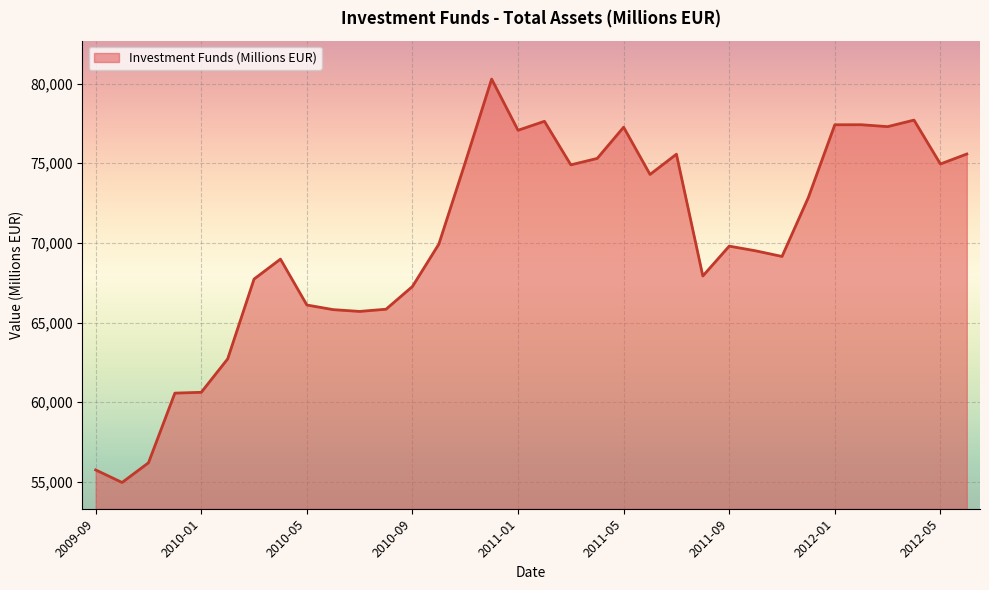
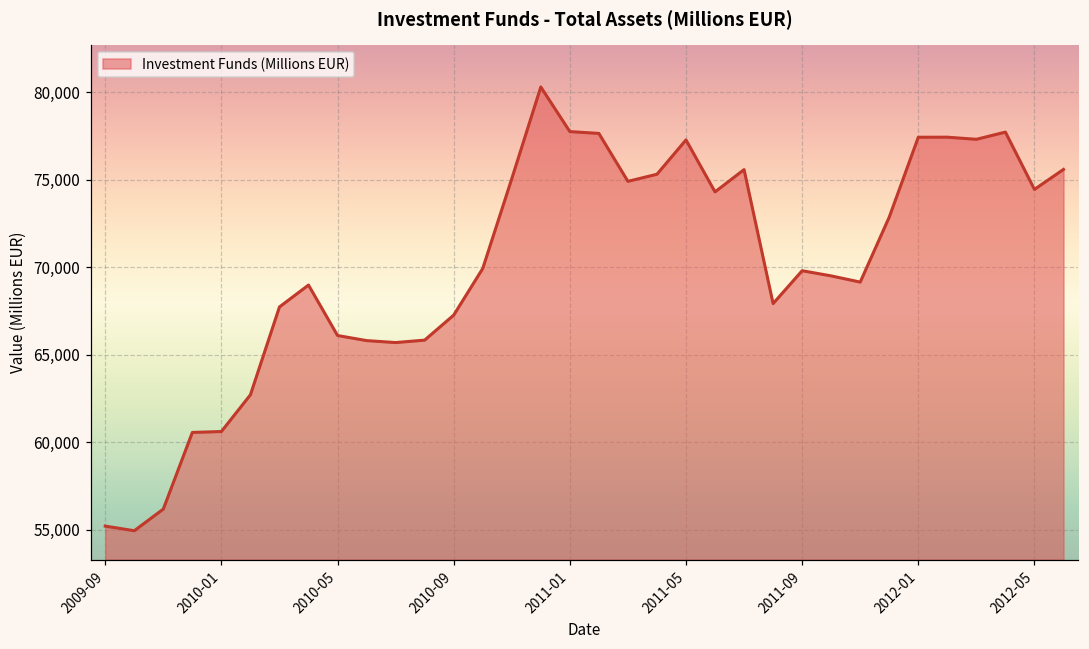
2009-09: 55,700 -> 55,200
2011-01: 77,100 -> 77,700
2012-05: 75,000 -> 74,400
